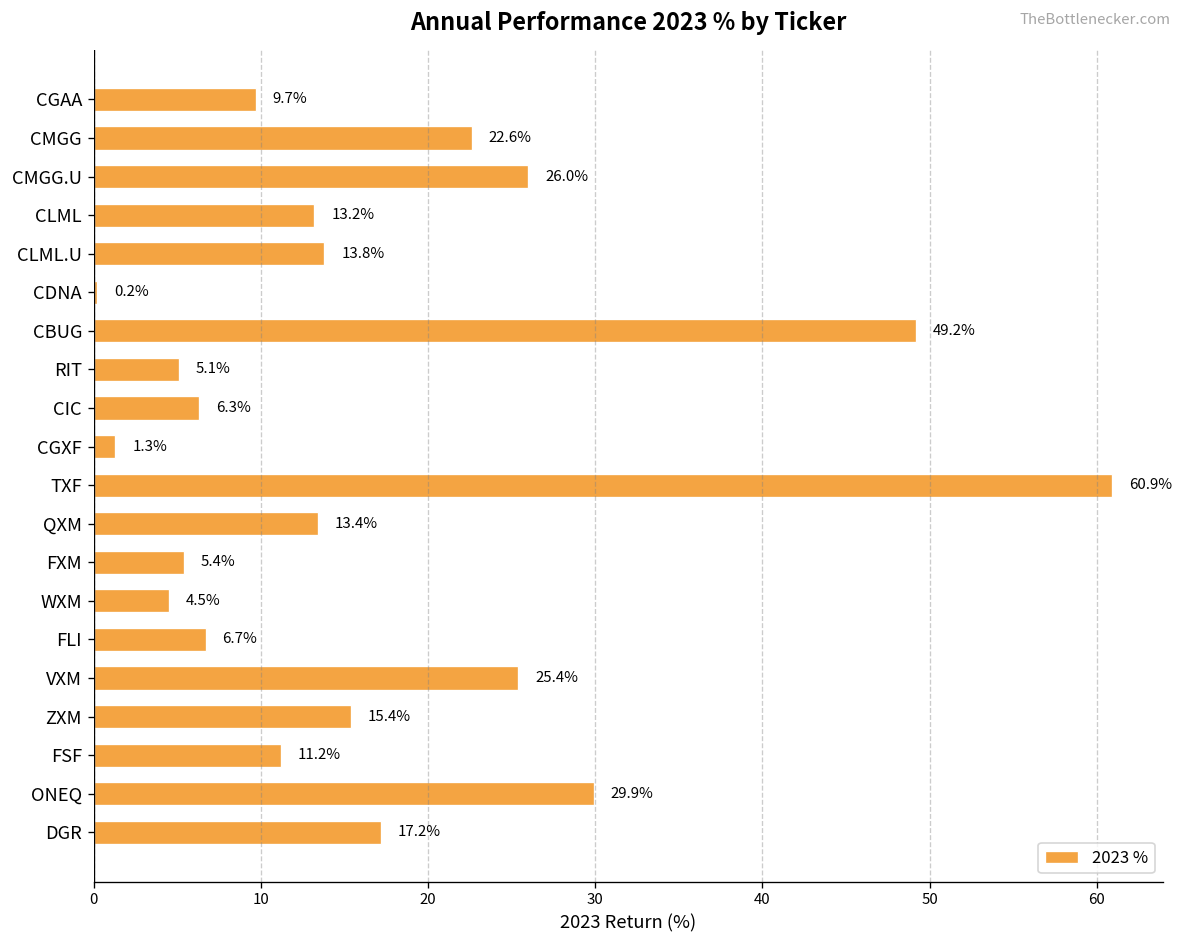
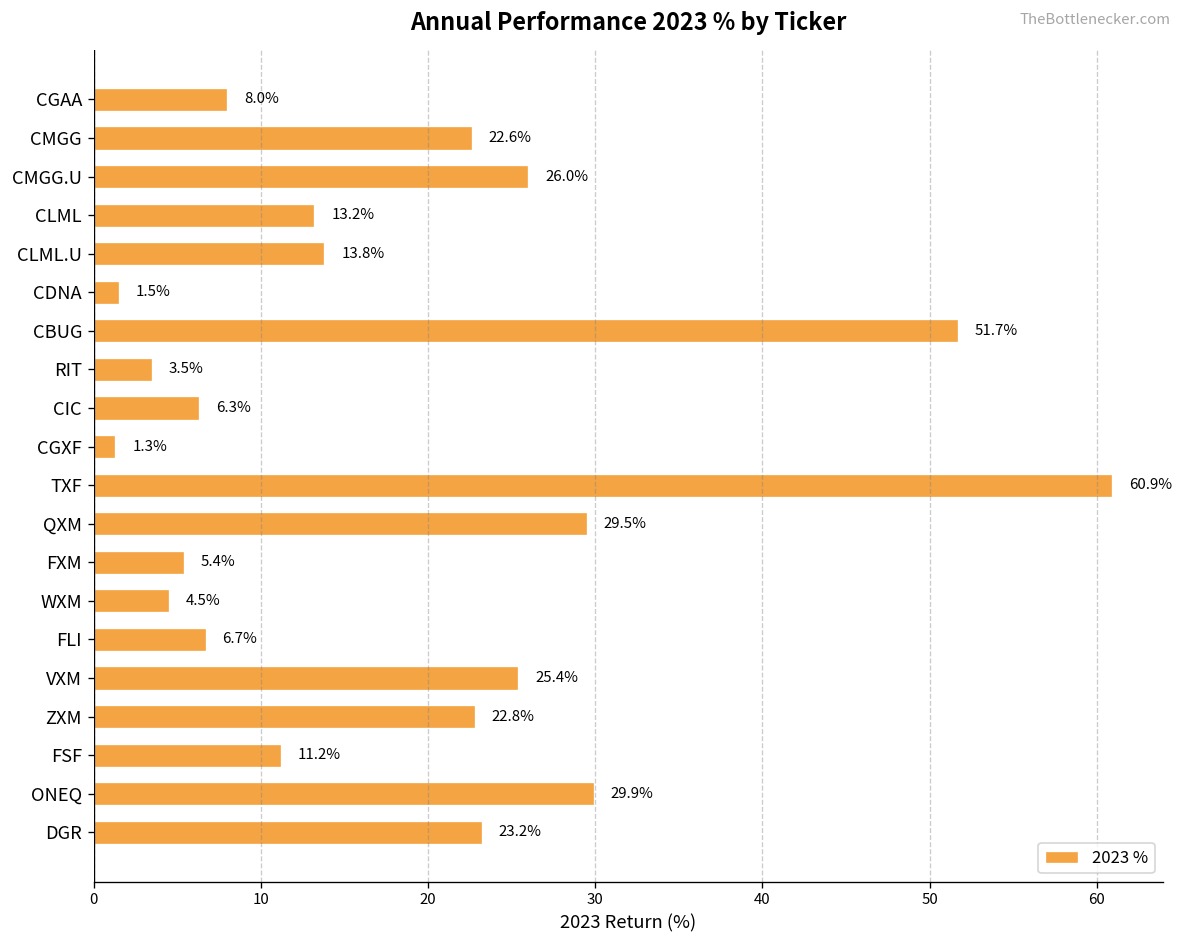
CGAA: 9.7% -> 8.0%
CDNA: 0.2% -> 1.5%
CBUG: 49.2% -> 51.7%
RIT: 5.1% -> 3.5%
QXM: 13.4% -> 29.5%
ZXM: 15.4% -> 22.8%
DGR: 17.2% -> 23.2%
